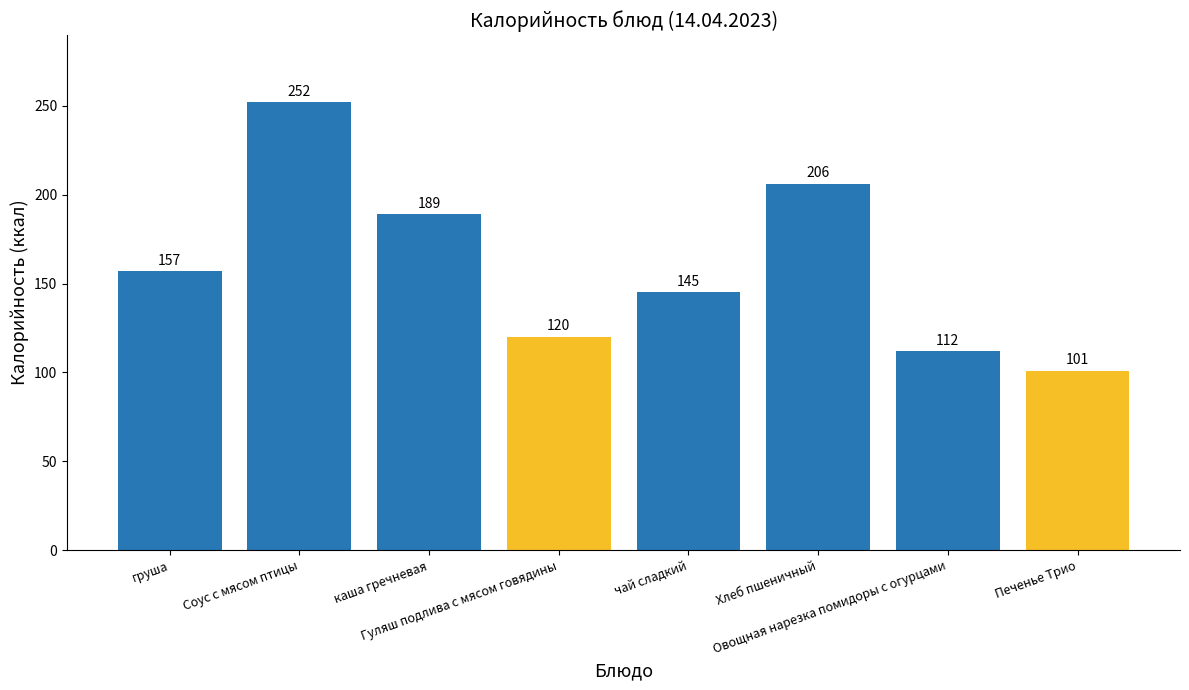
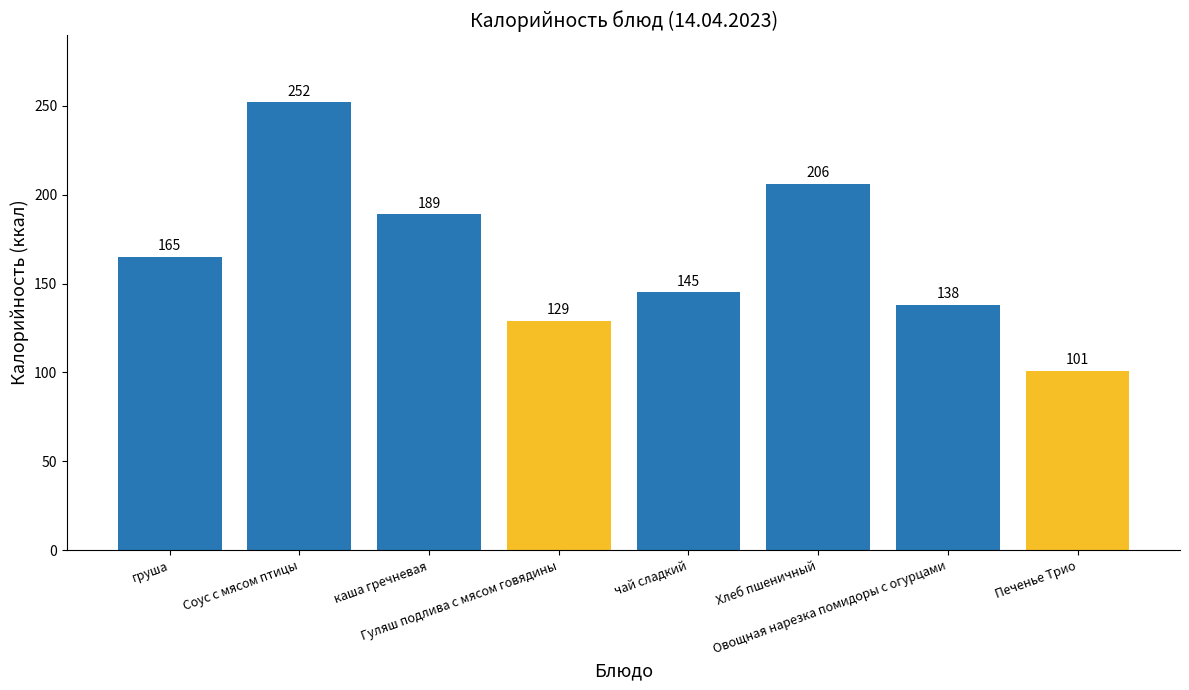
груша: 157 -> 165
Гуляш подлива с мясом говядины: 120 -> 129
Овощная нарезка помидоры с огурцами: 112 -> 138
